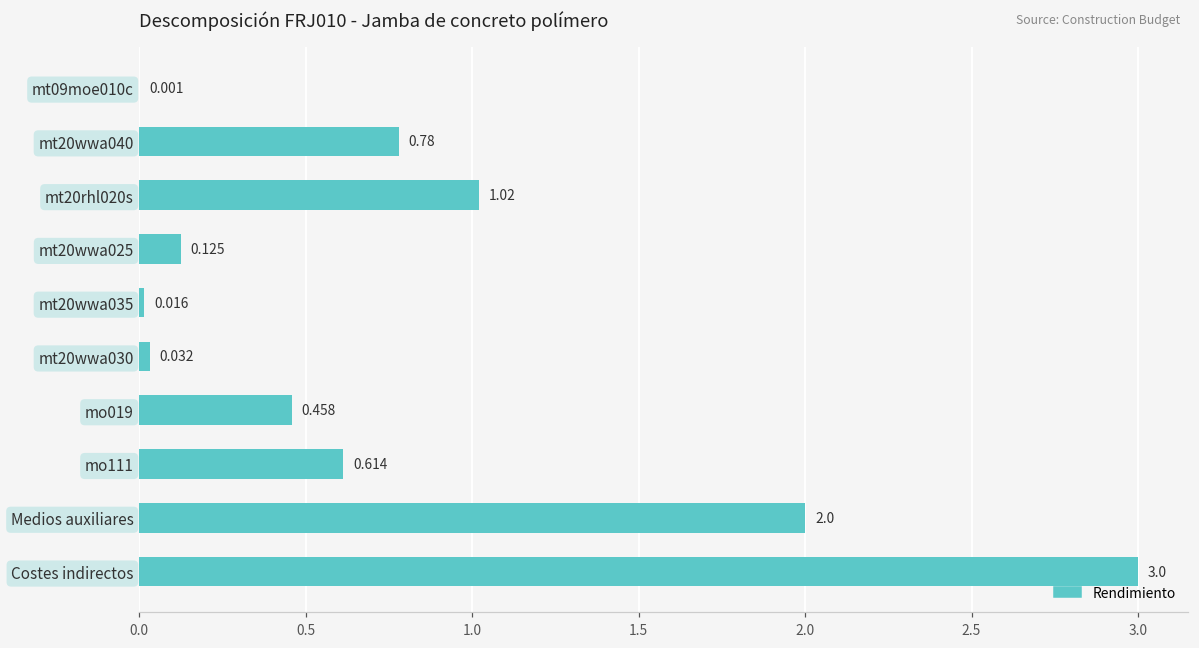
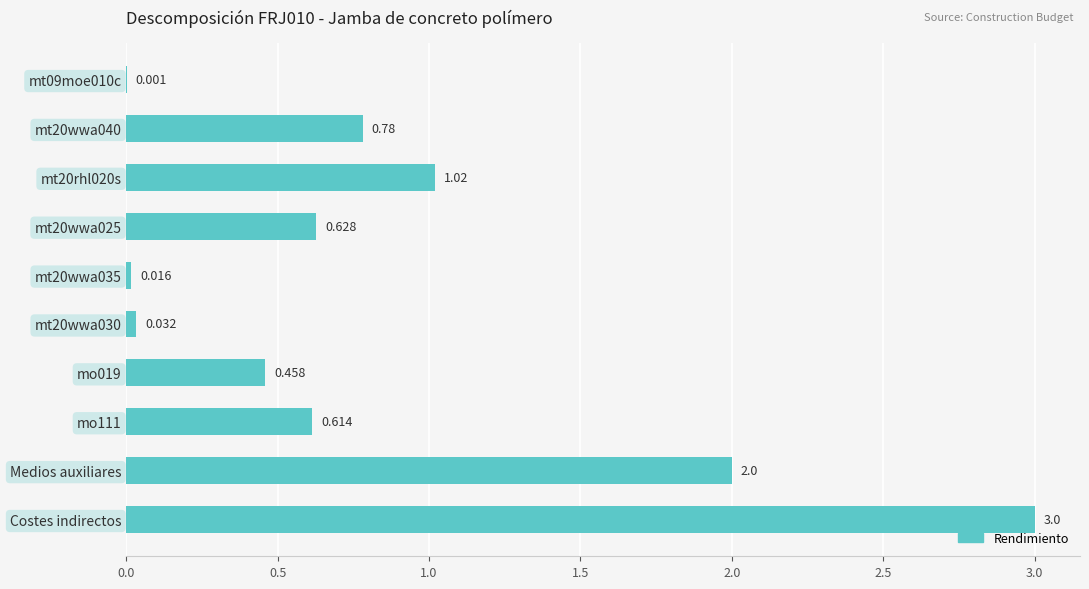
mt20wwa025: 0.125 -> 0.628
